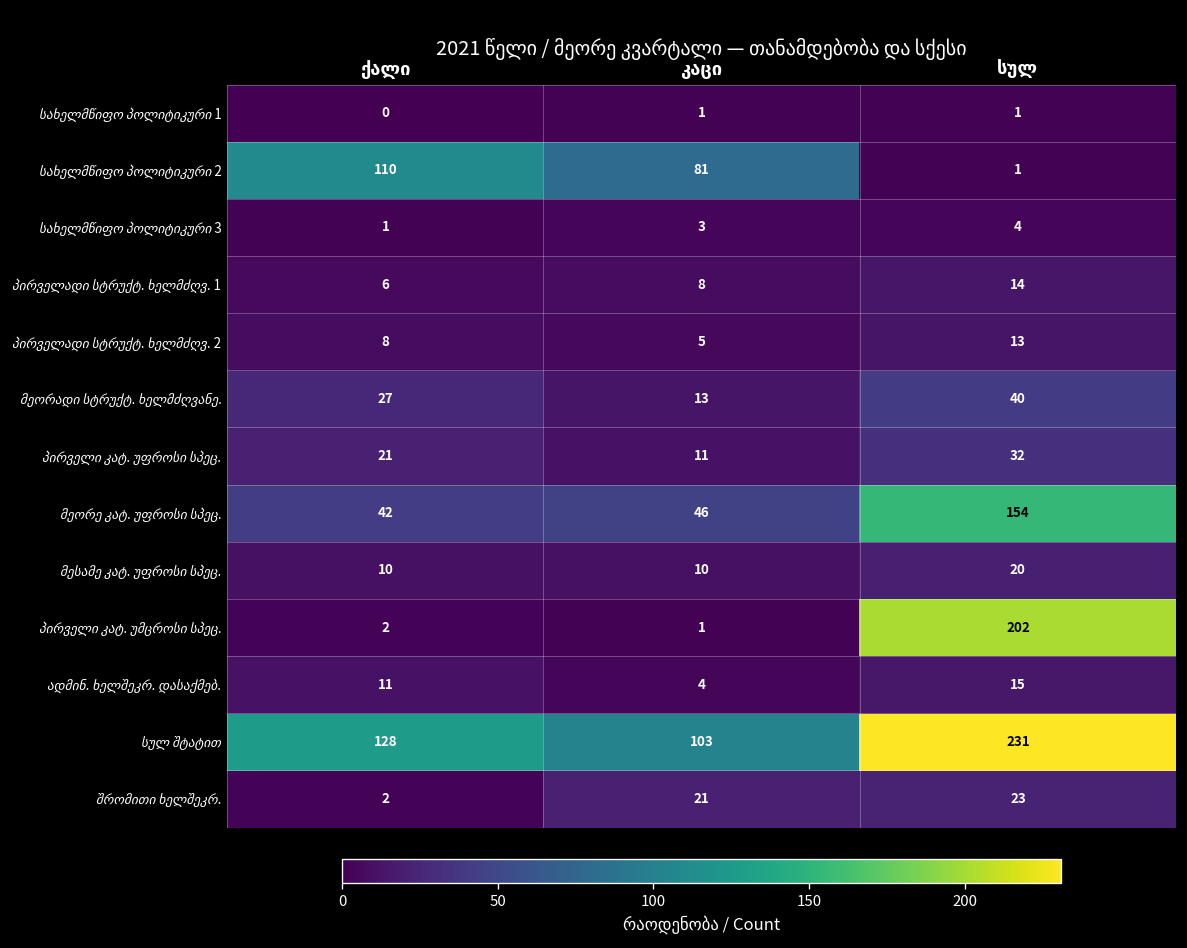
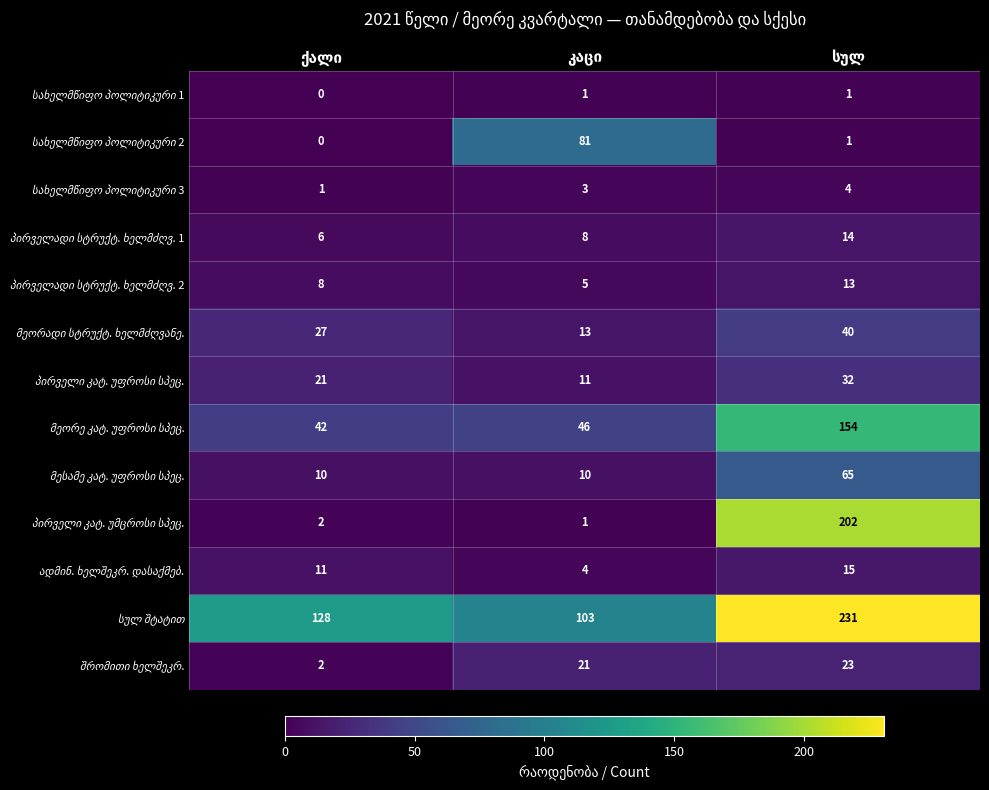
სახელმწიფო პოლიტიკური 2, ქალი: 110 -> 0
მესამე კატ. უფროსი სპეც., სულ: 20 -> 65
